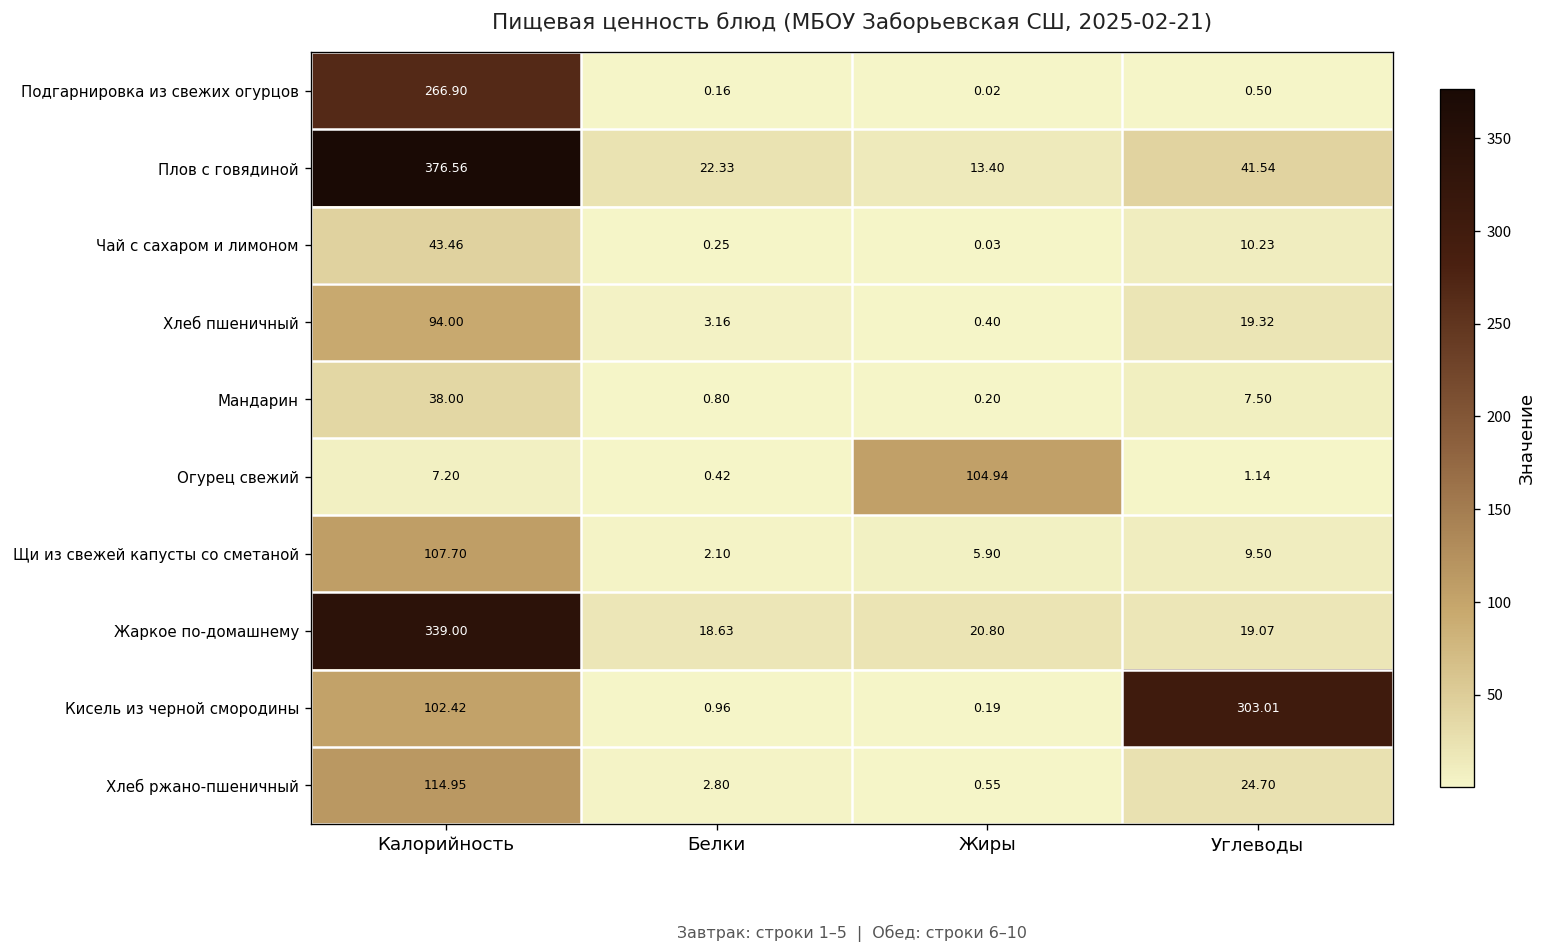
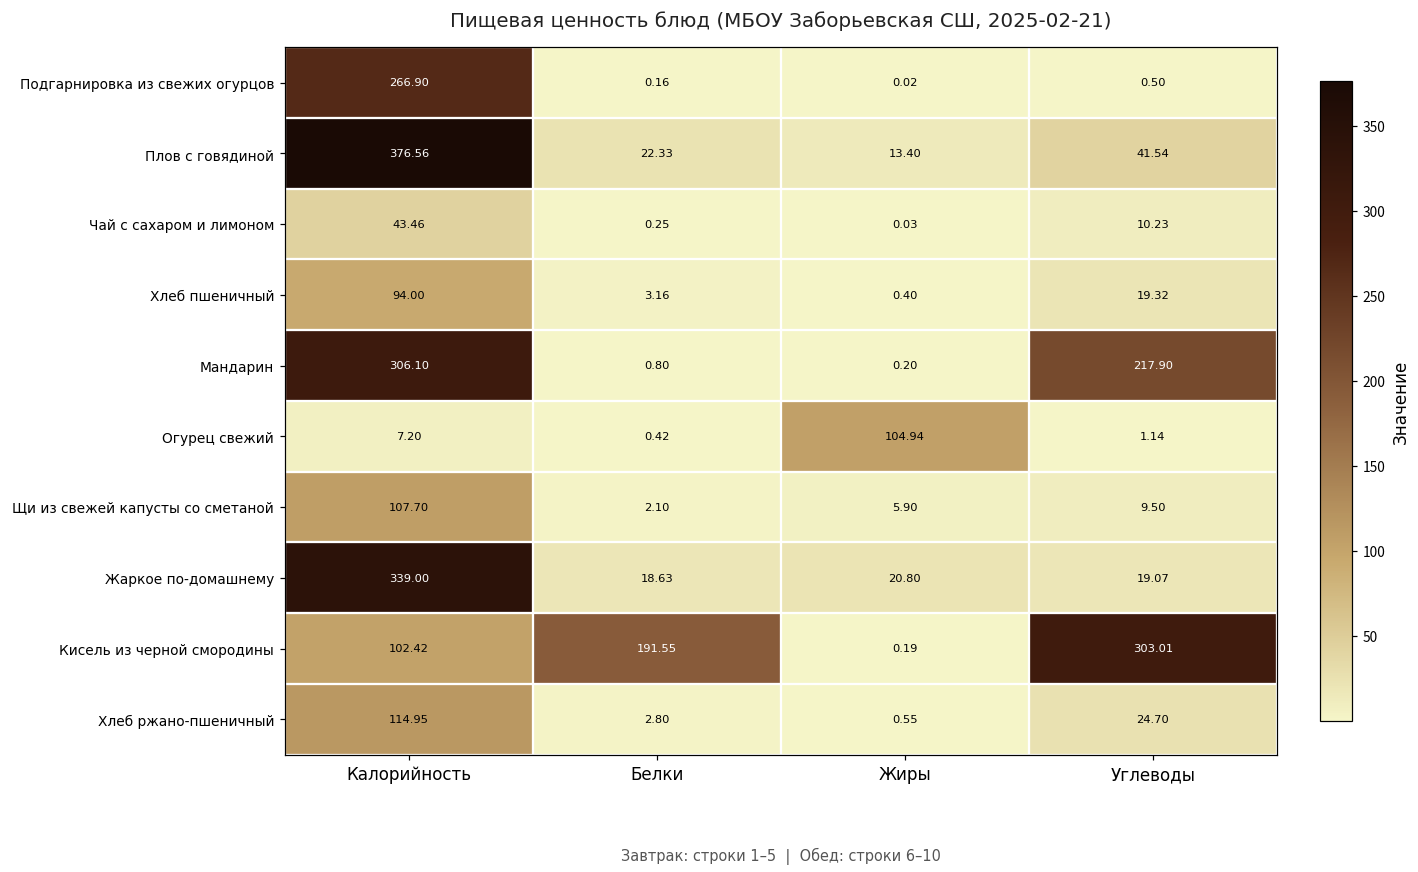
Мандарин, Калорийность: 38.00 -> 306.10
Мандарин, Углеводы: 7.50 -> 217.90
Кисель из черной смородины, Белки: 0.96 -> 191.55
